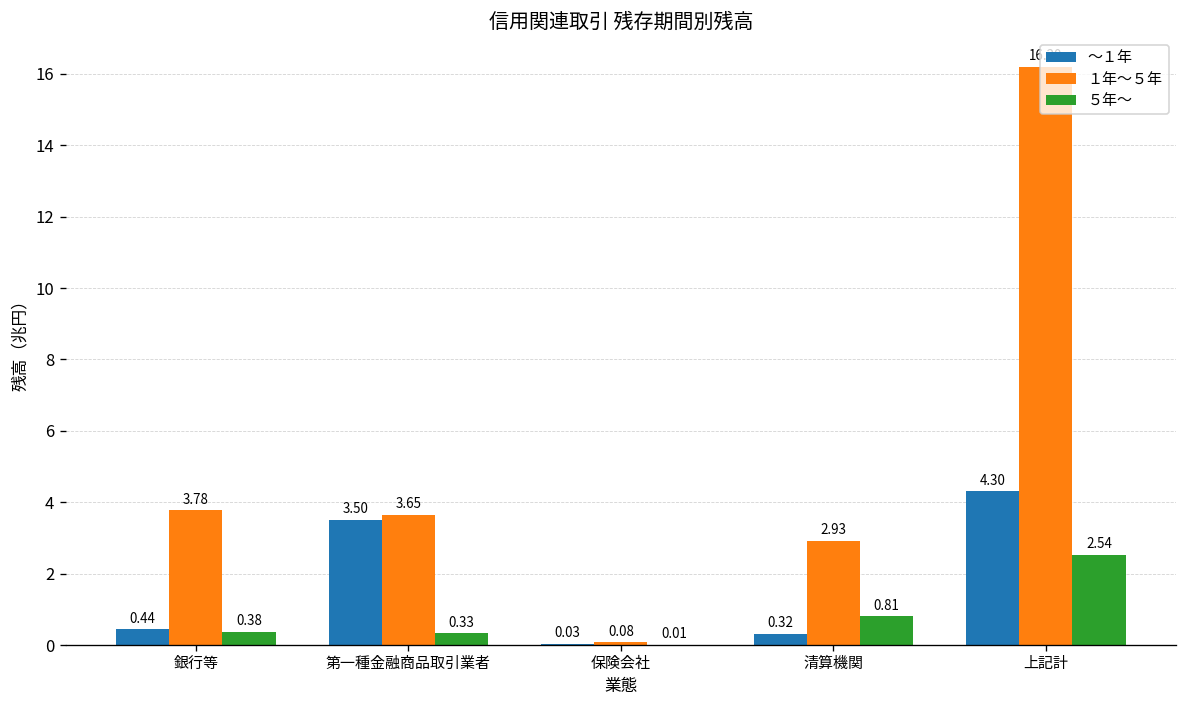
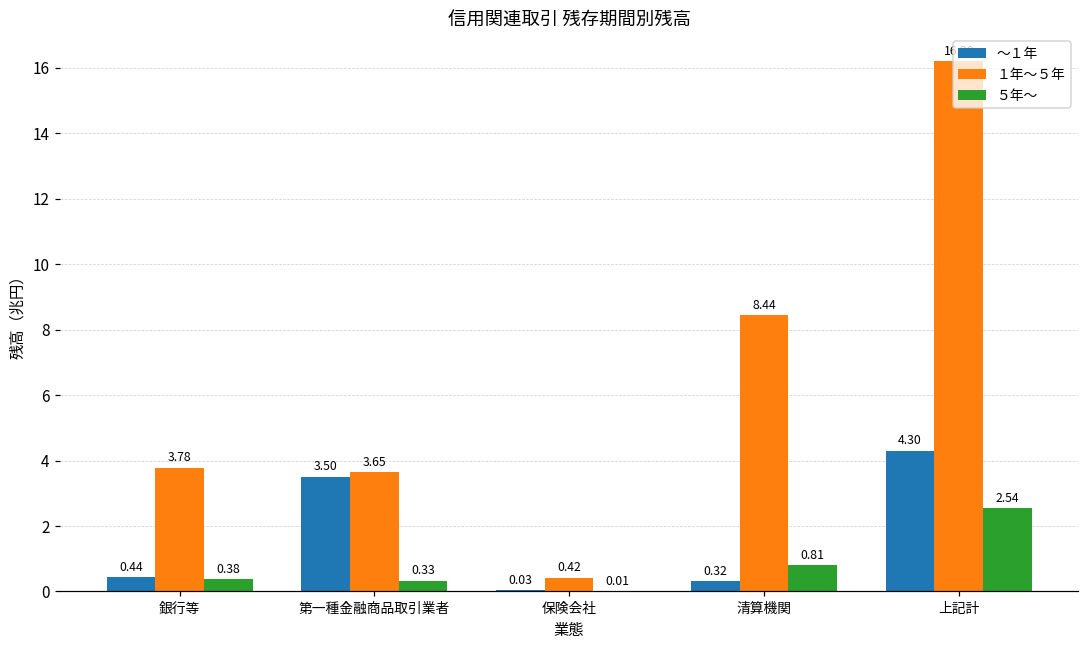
１年～５年, 保険会社: 0.08 -> 0.42
１年～５年, 清算機関: 2.93 -> 8.44
